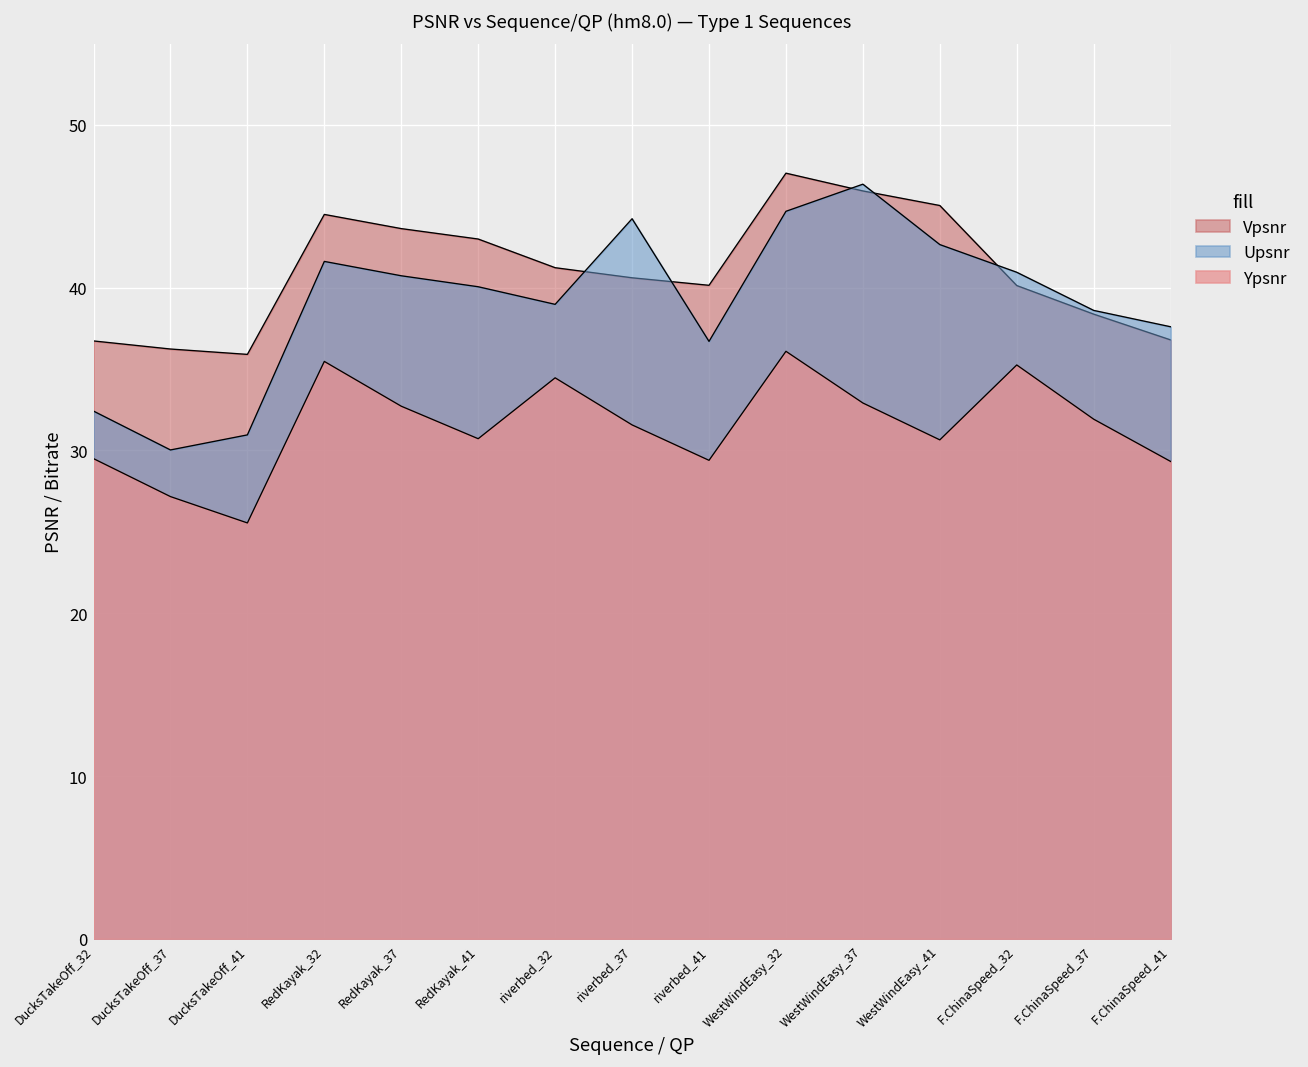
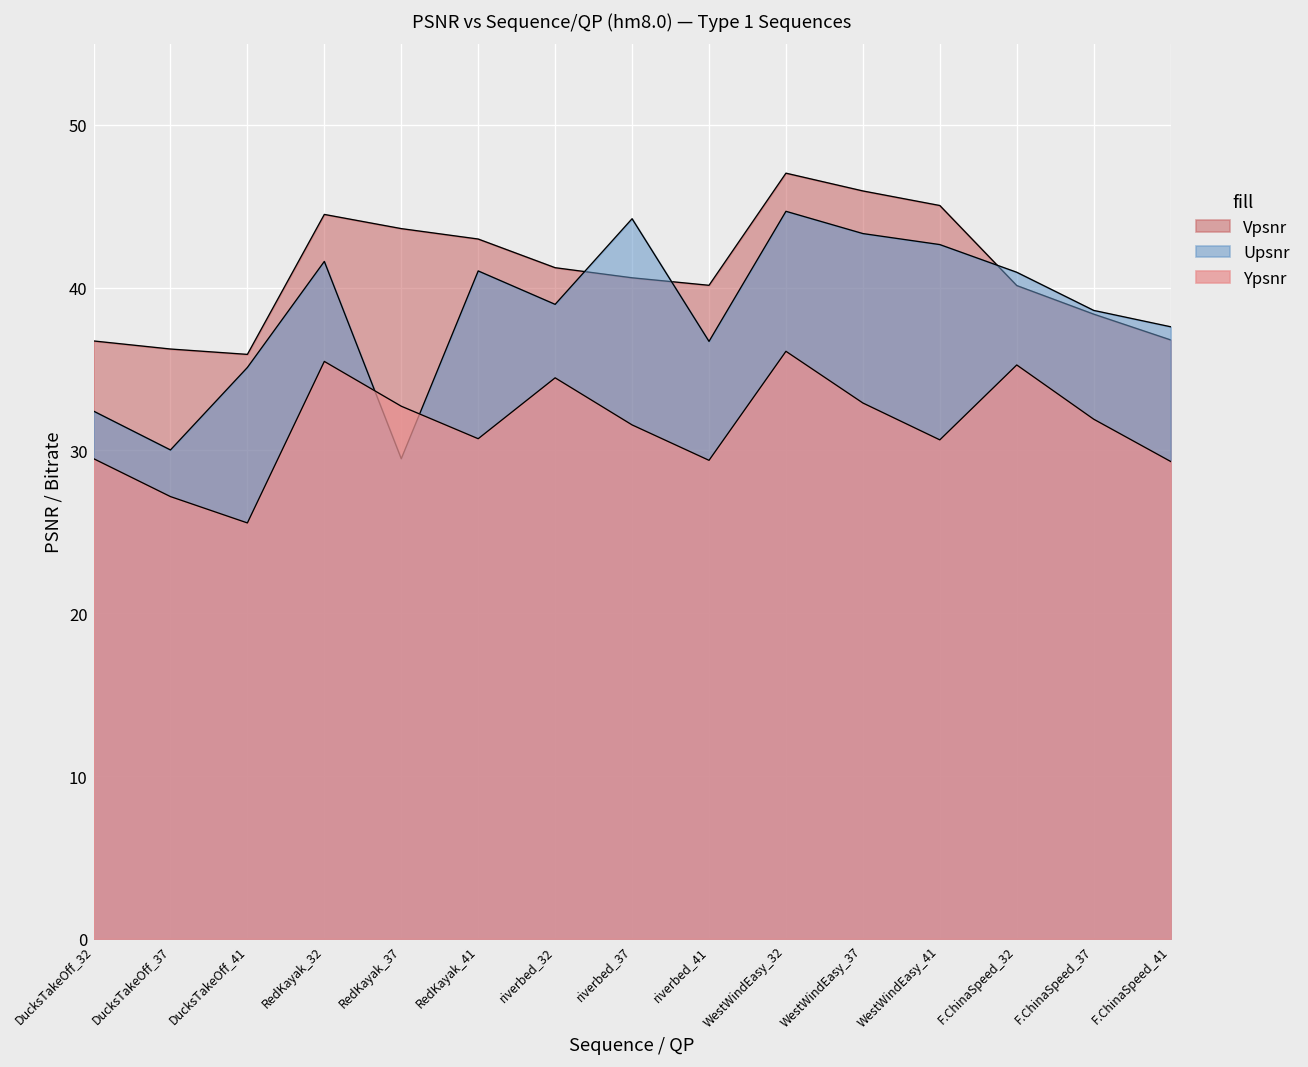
Upsnr, DucksTakeOff_41: 31.0 -> 35.1
Upsnr, RedKayak_37: 40.7 -> 29.5
Upsnr, RedKayak_41: 40.1 -> 41.0
Upsnr, WestWindEasy_37: 46.4 -> 43.3
